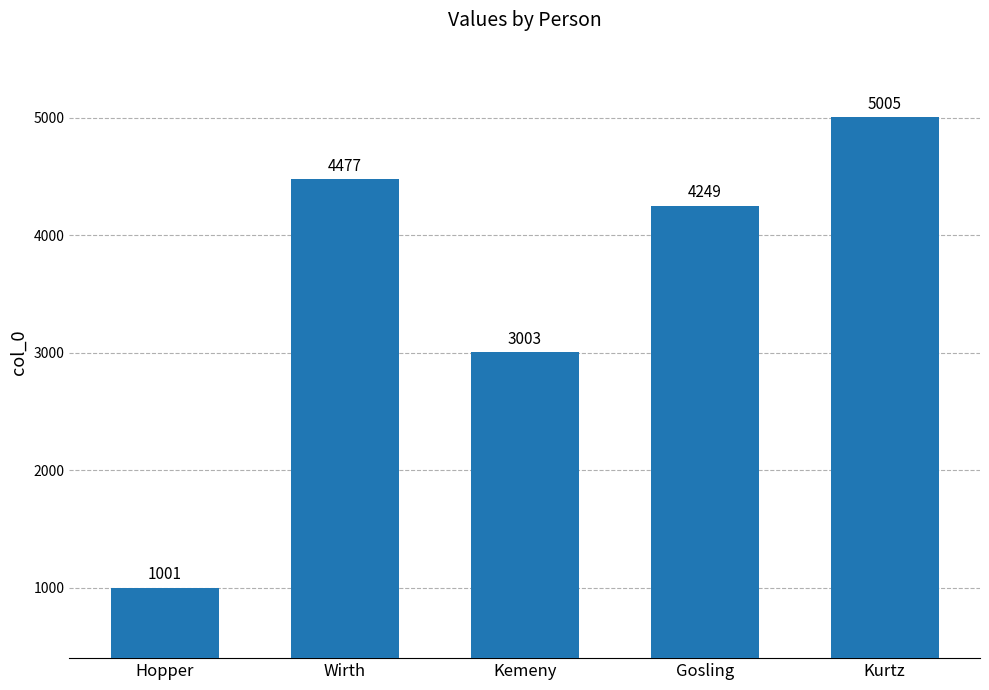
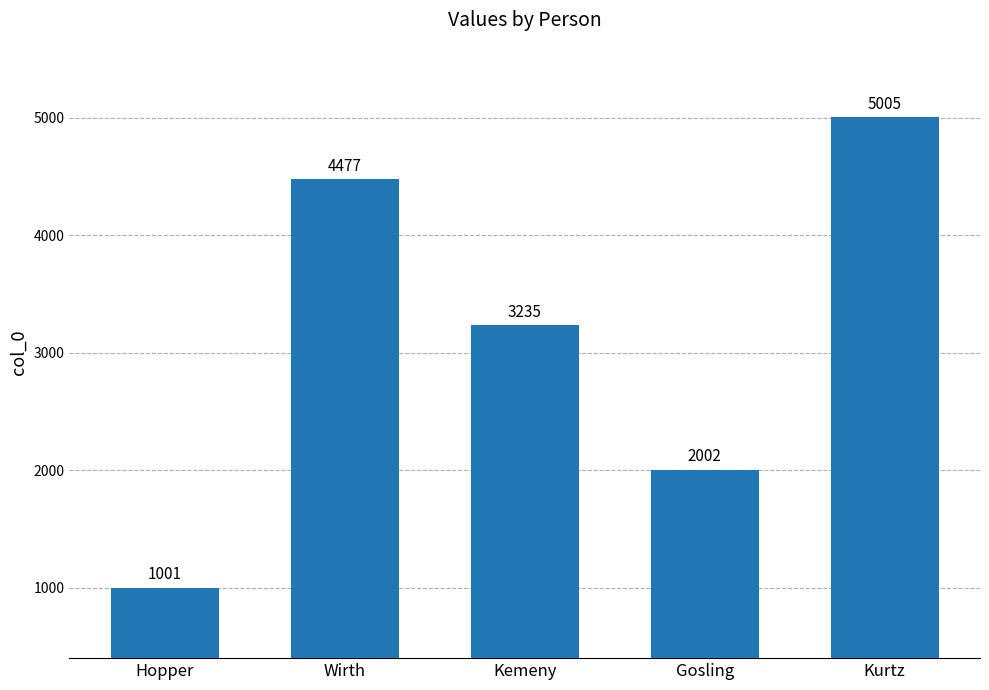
Kemeny: 3003 -> 3235
Gosling: 4249 -> 2002
